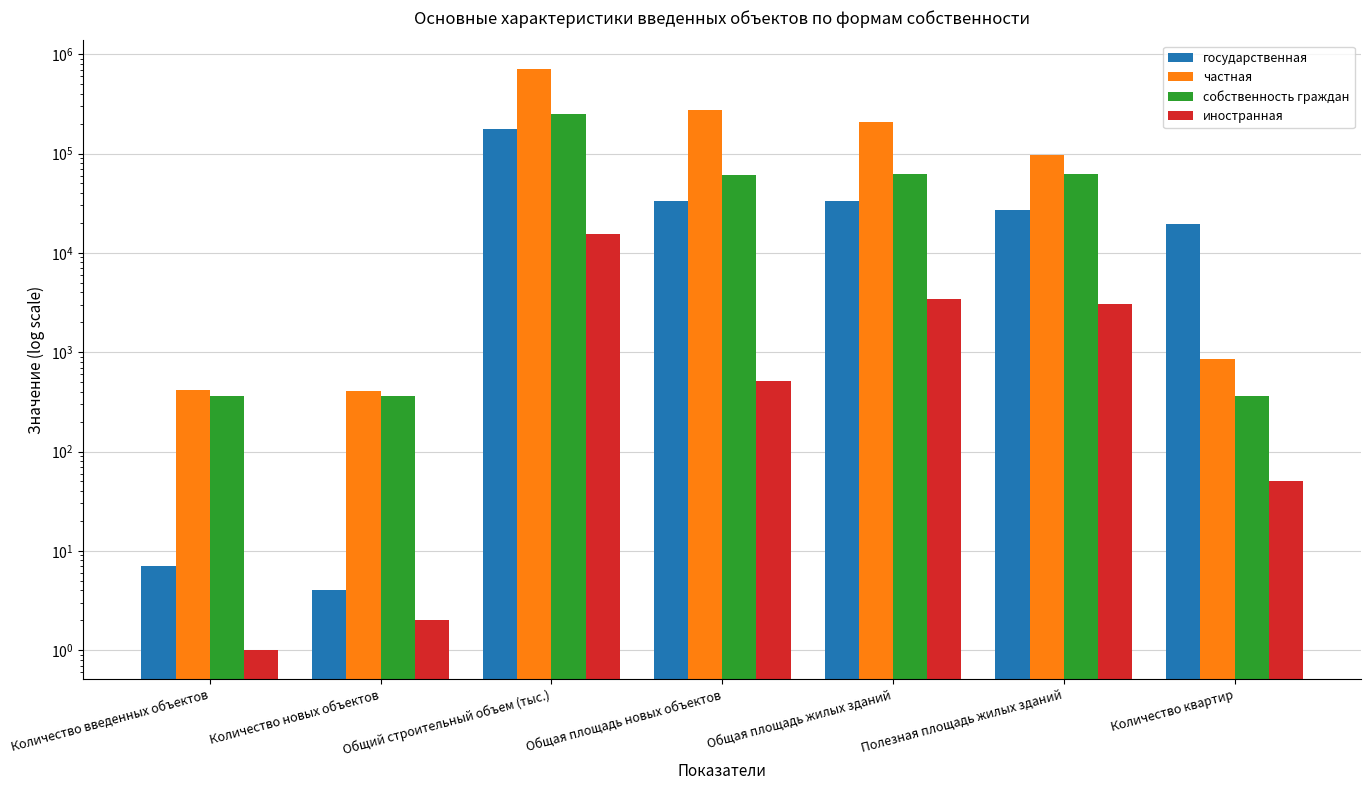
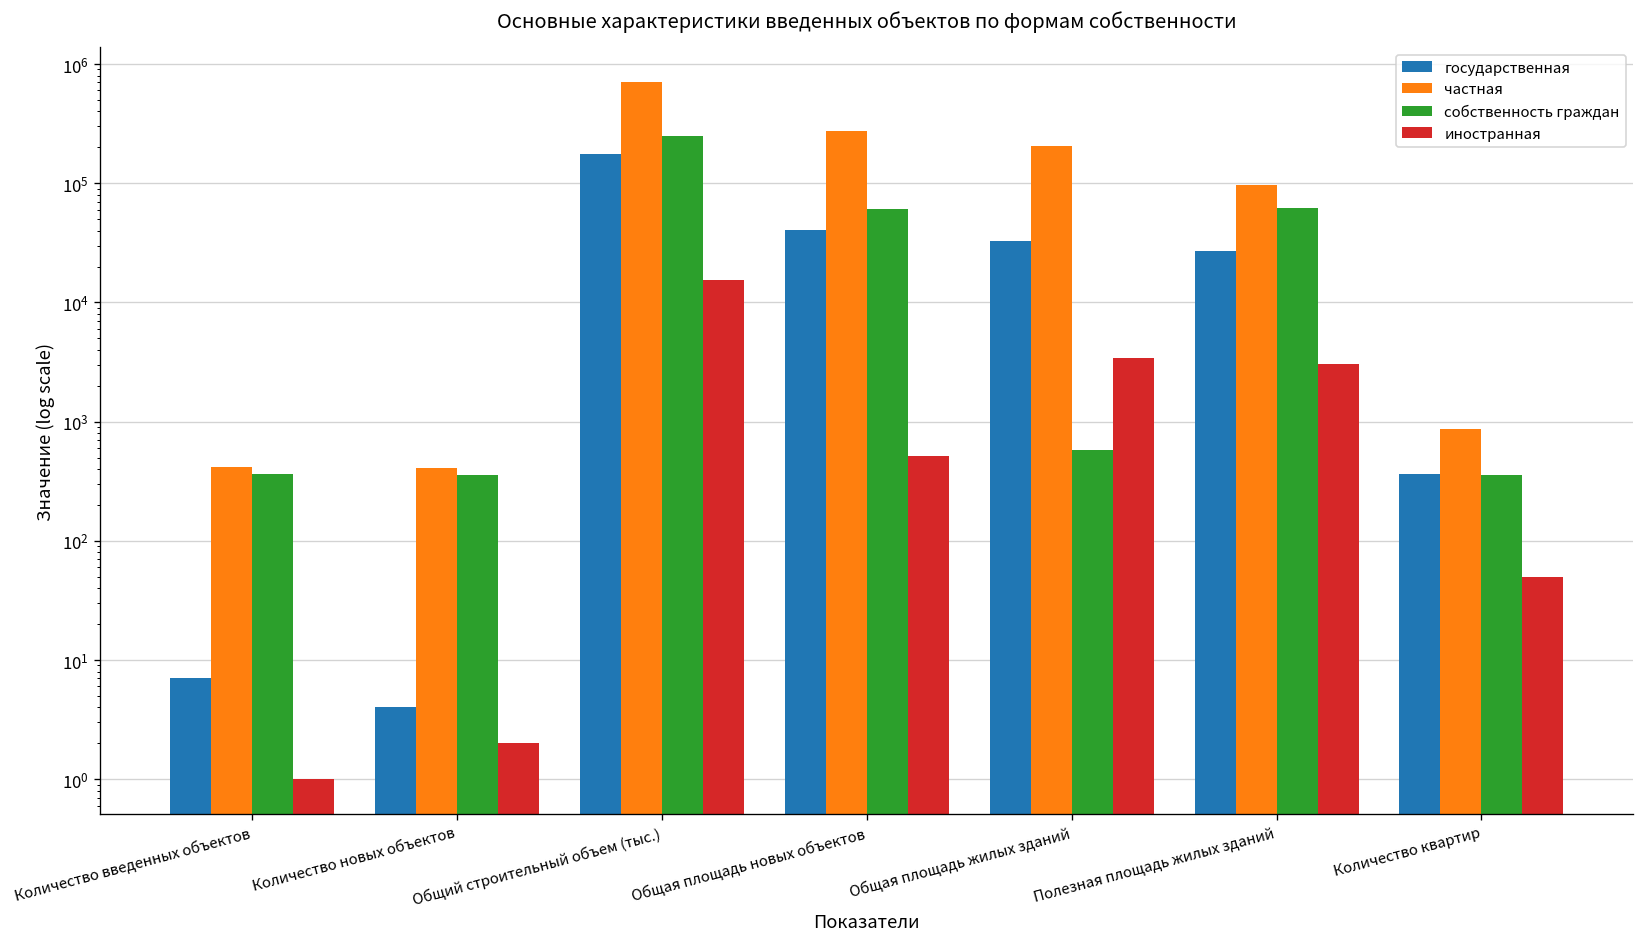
государственная, Общая площадь новых объектов: 33000 -> 41000
собственность граждан, Общая площадь жилых зданий: 60000 -> 600
государственная, Количество квартир: 19000 -> 370
